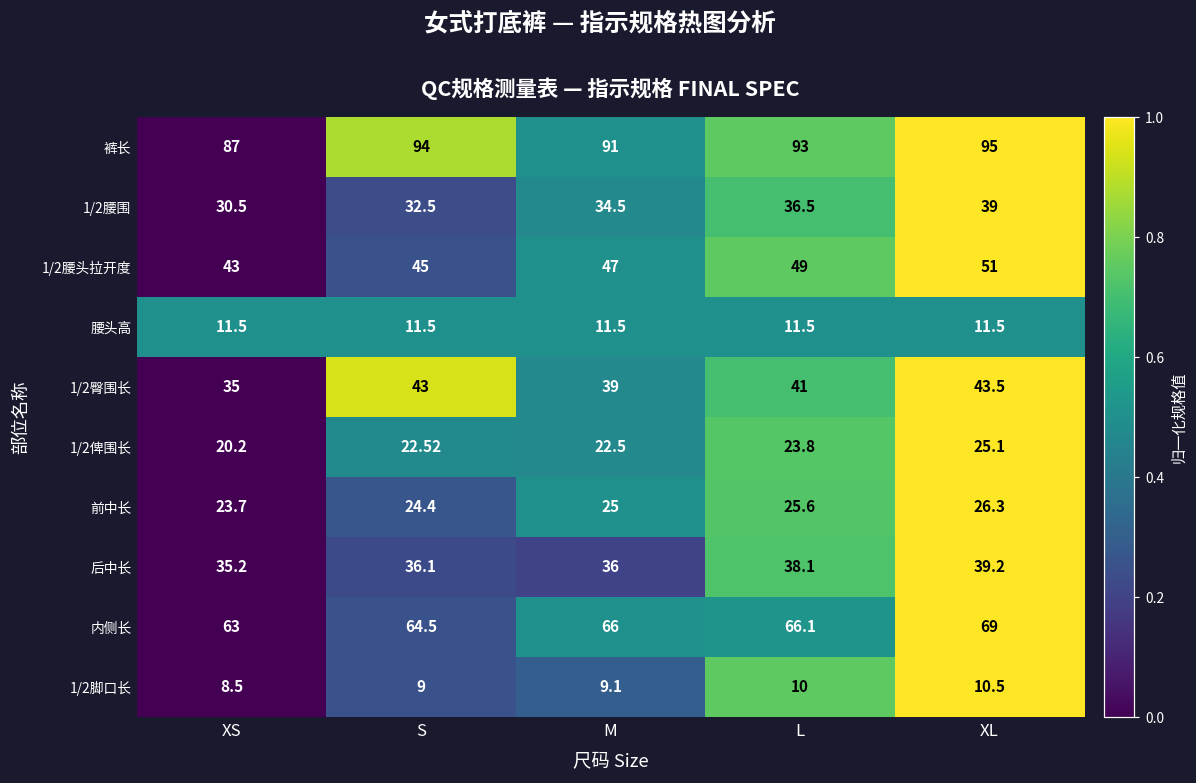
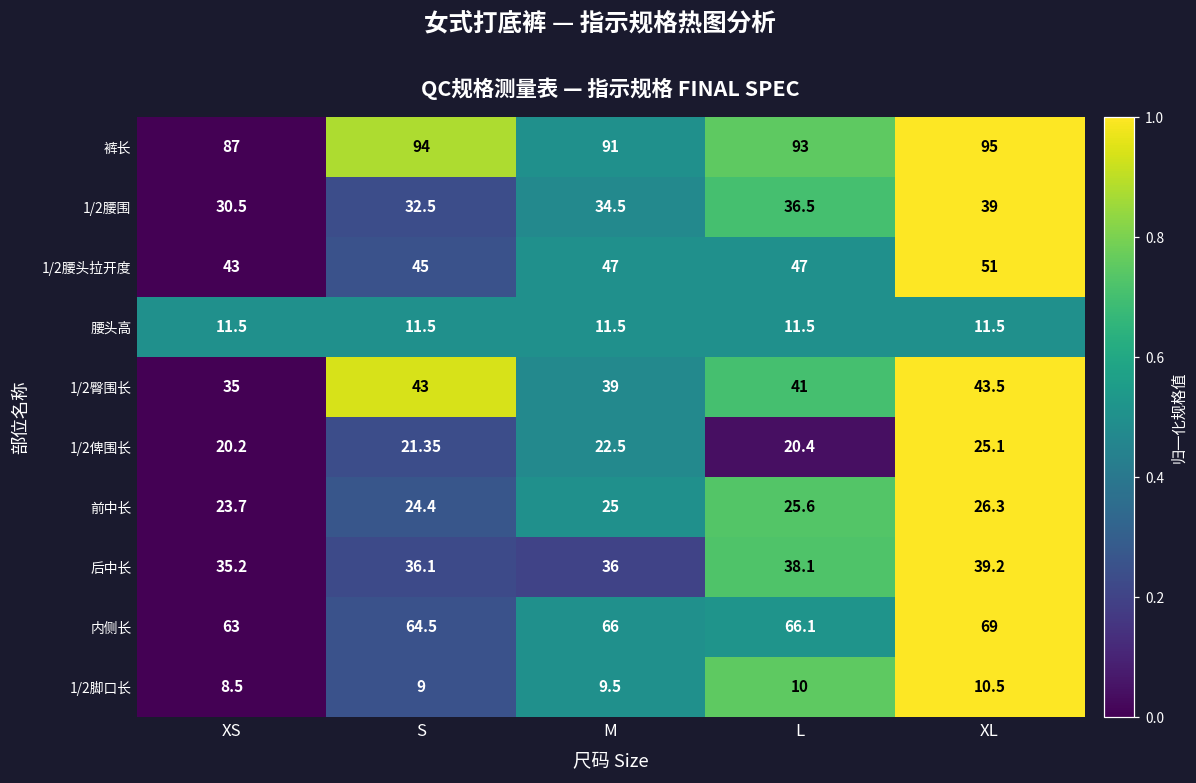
1/2腰头拉开度, L: 49 -> 47
1/2俾围长, S: 22.52 -> 21.35
1/2俾围长, L: 23.8 -> 20.4
1/2脚口长, M: 9.1 -> 9.5
